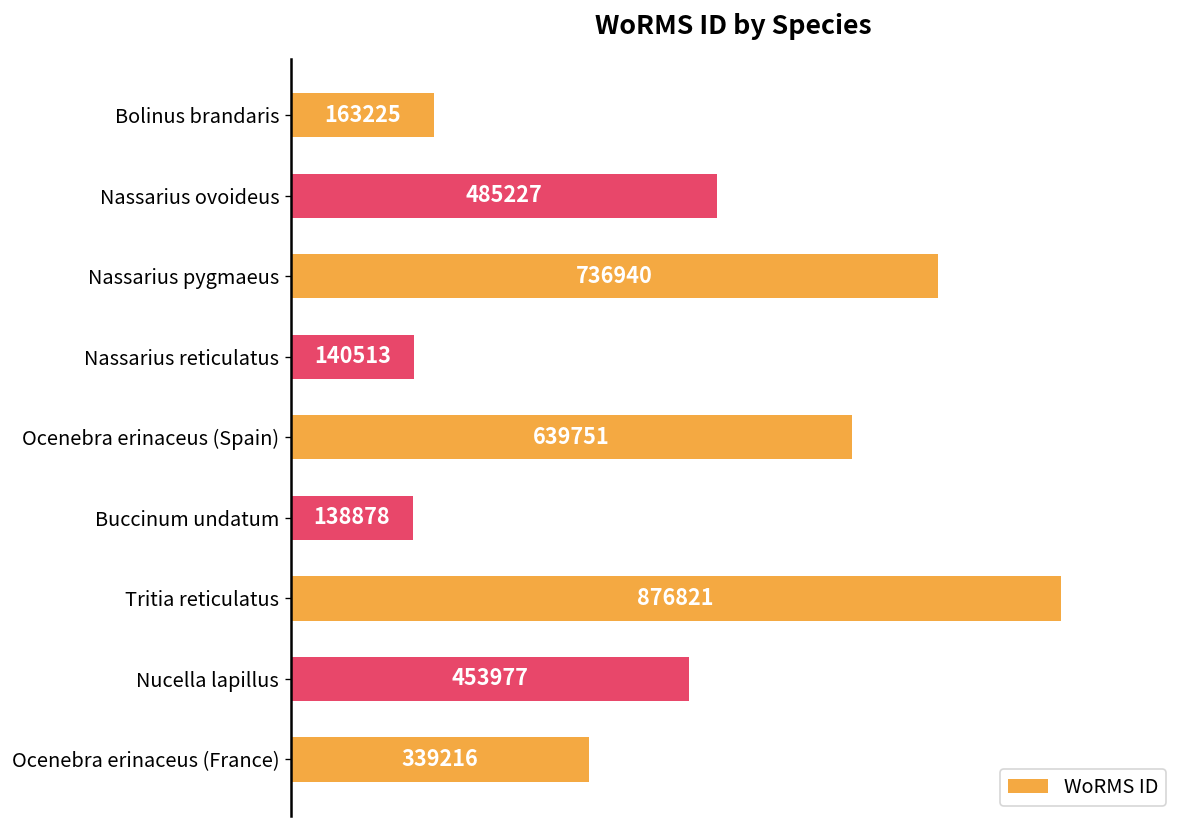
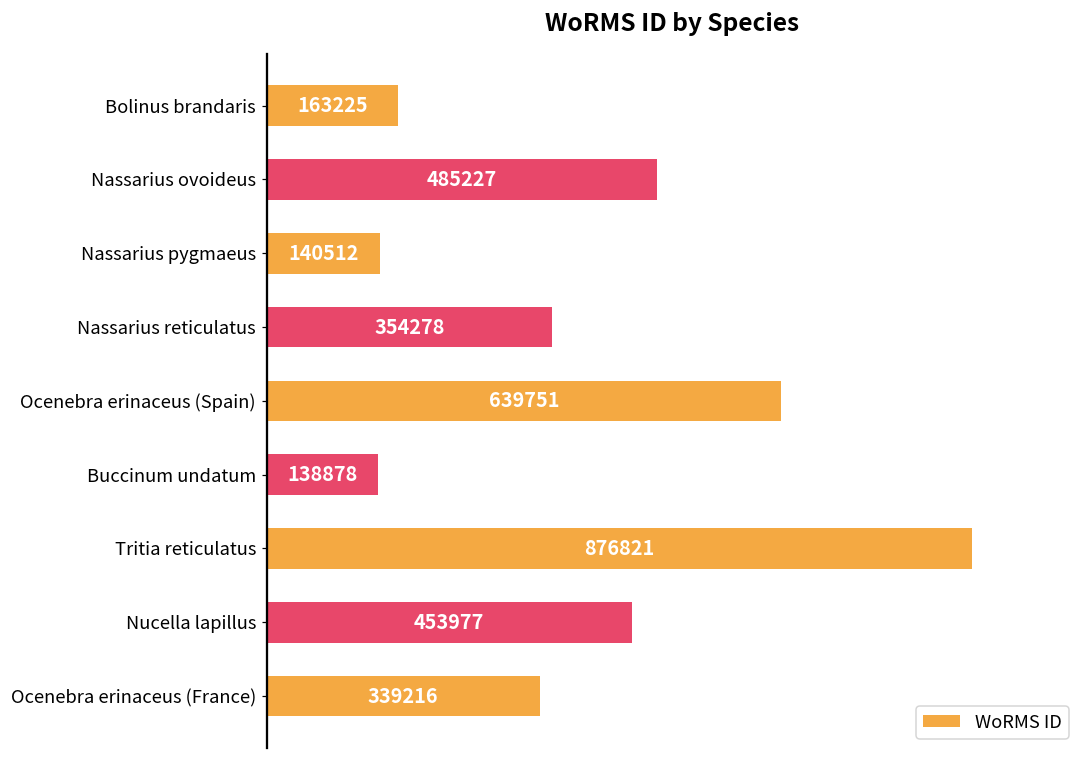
Nassarius pygmaeus: 736940 -> 140512
Nassarius reticulatus: 140513 -> 354278
